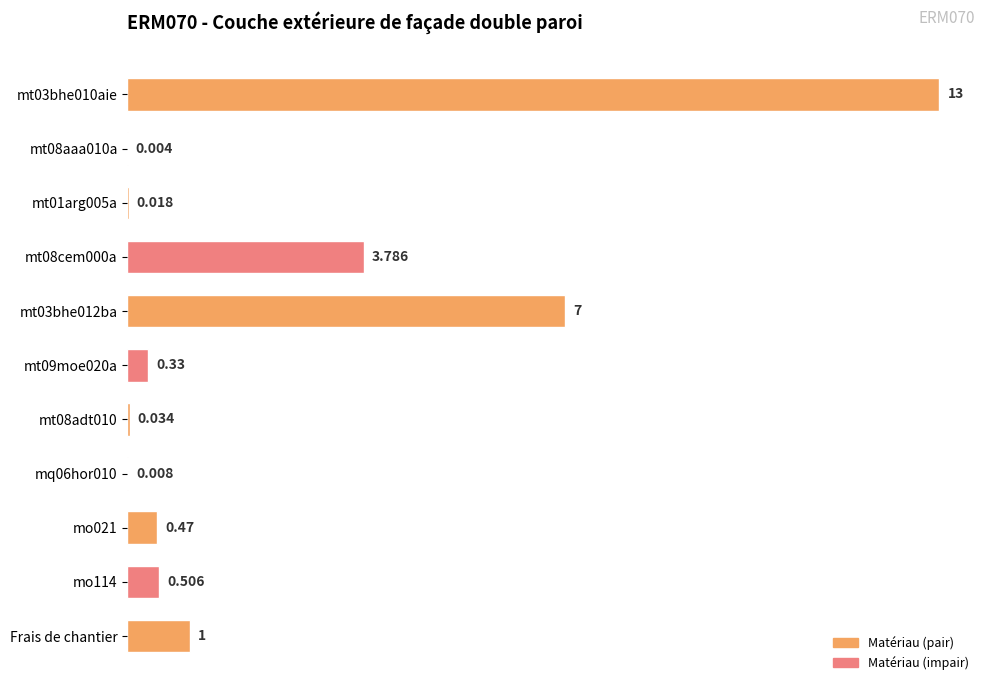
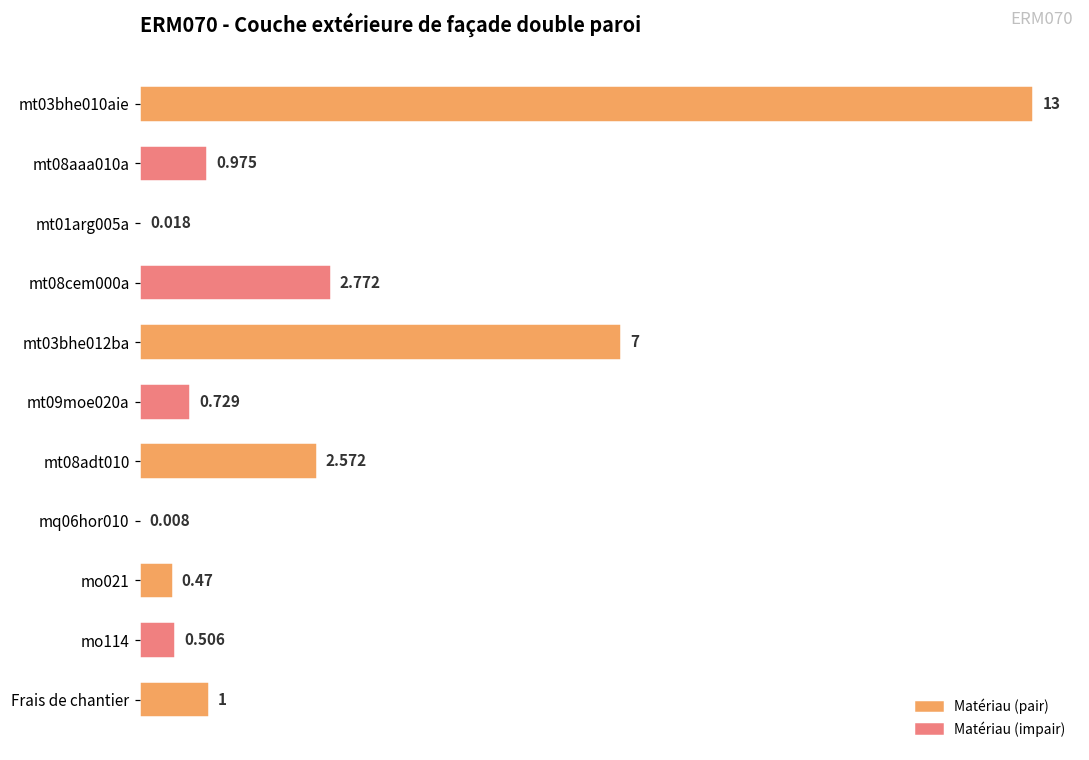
mt08aaa010a: 0.004 -> 0.975
mt08cem000a: 3.786 -> 2.772
mt09moe020a: 0.33 -> 0.729
mt08adt010: 0.034 -> 2.572
